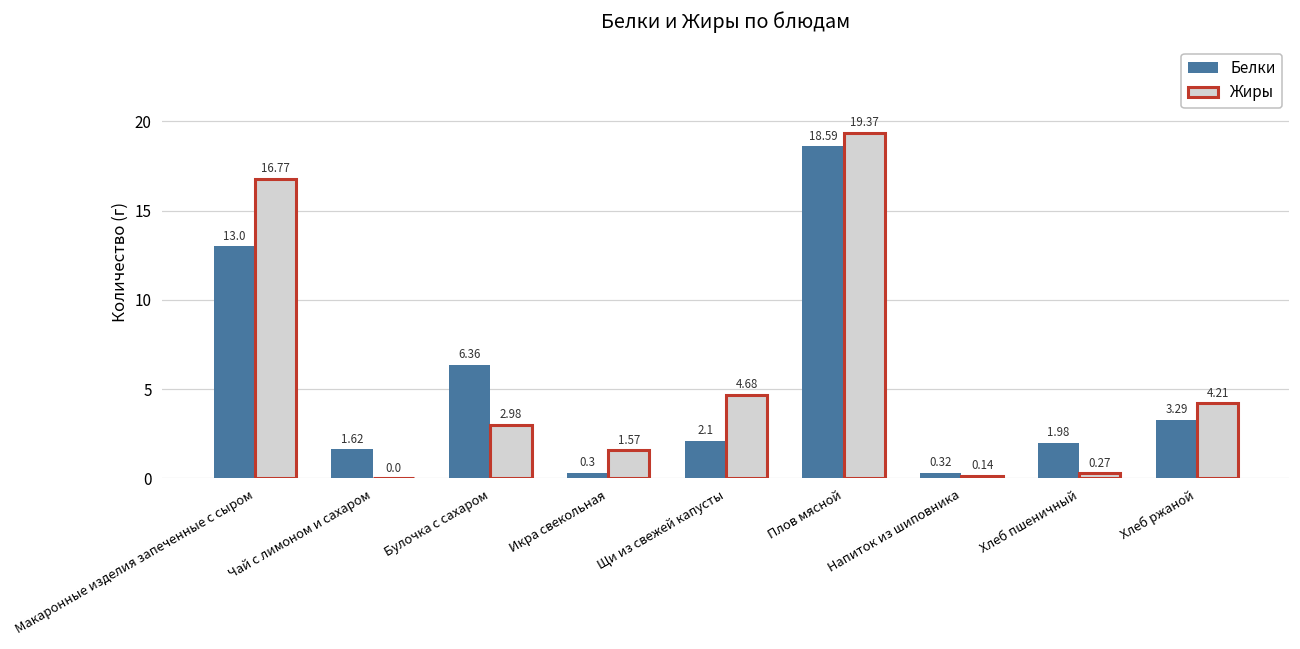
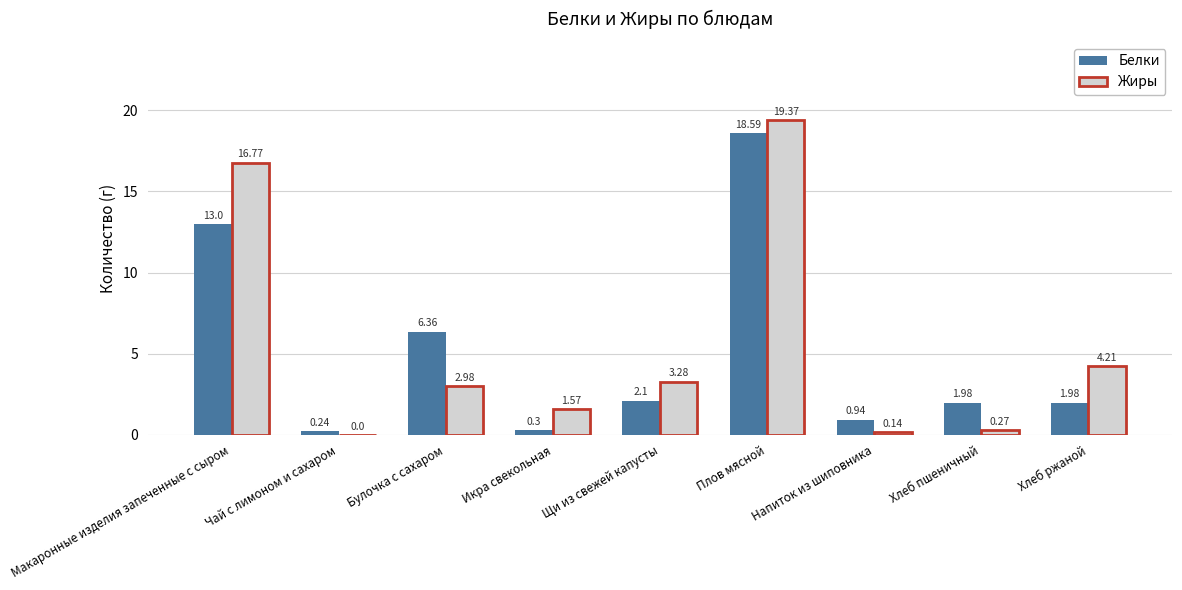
Белки, Чай с лимоном и сахаром: 1.62 -> 0.24
Жиры, Щи из свежей капусты: 4.68 -> 3.28
Белки, Напиток из шиповника: 0.32 -> 0.94
Белки, Хлеб ржаной: 3.29 -> 1.98
